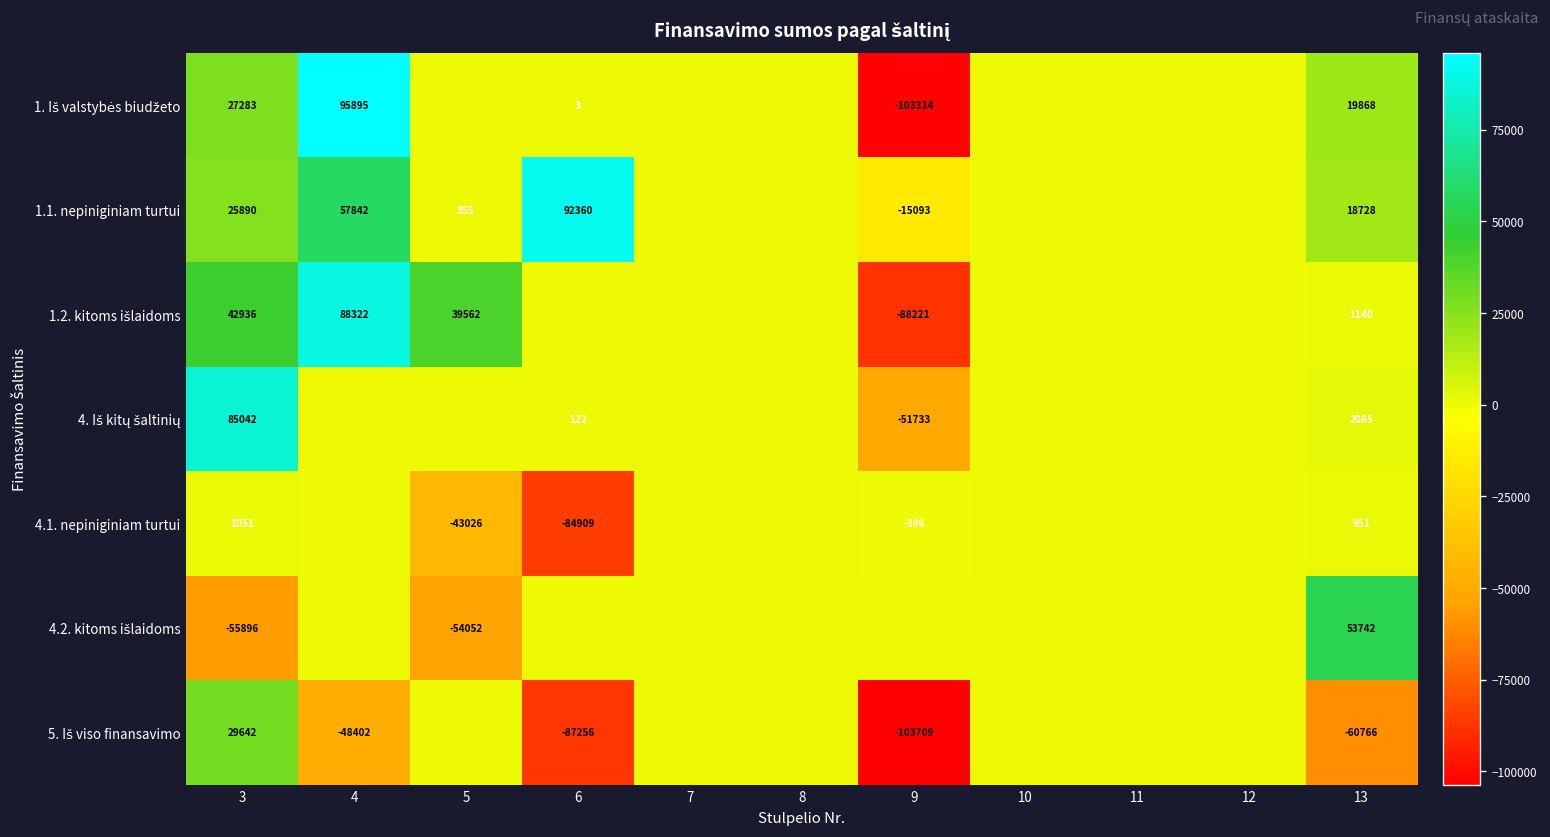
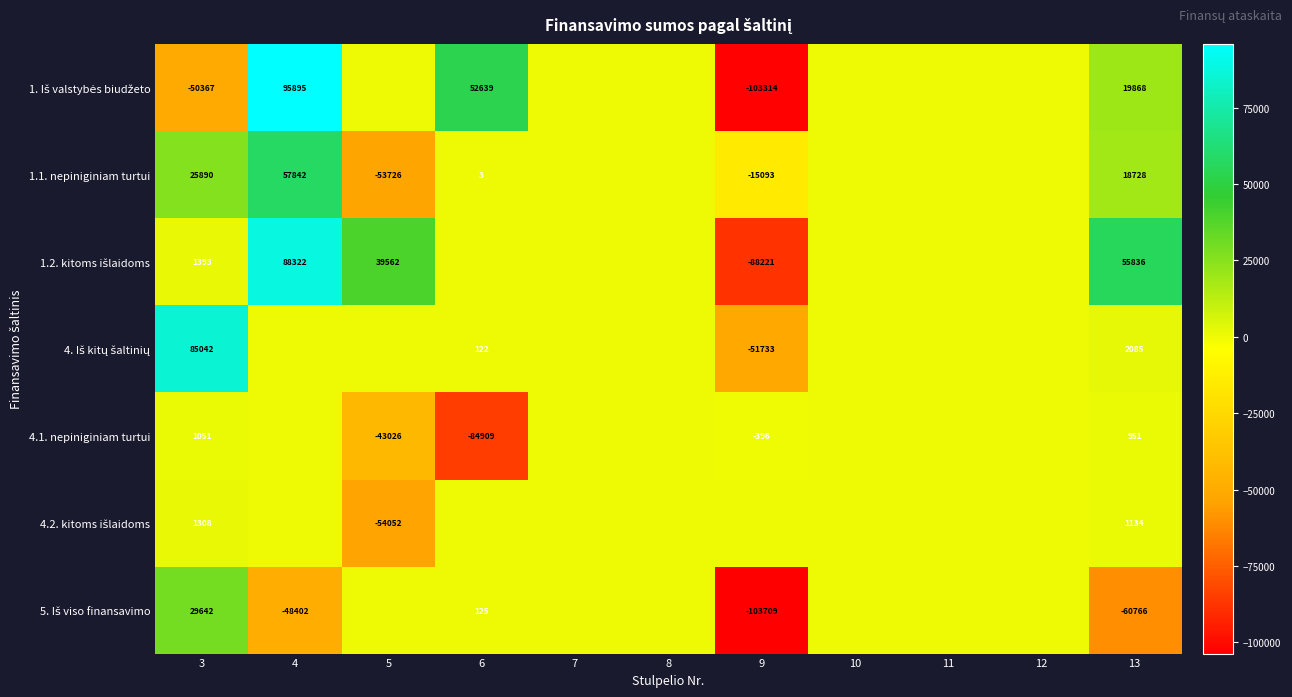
1. Iš valstybės biudžeto, 3: 27283 -> -50367
1. Iš valstybės biudžeto, 6: 3 -> 52639
1.1. nepiniginiam turtui, 5: 355 -> -53726
1.1. nepiniginiam turtui, 6: 92360 -> 3
1.2. kitoms išlaidoms, 3: 42936 -> 1393
1.2. kitoms išlaidoms, 13: 1140 -> 55836
4.2. kitoms išlaidoms, 3: -55896 -> 1308
4.2. kitoms išlaidoms, 13: 53742 -> 1134
5. Iš viso finansavimo, 6: -87256 -> 125
